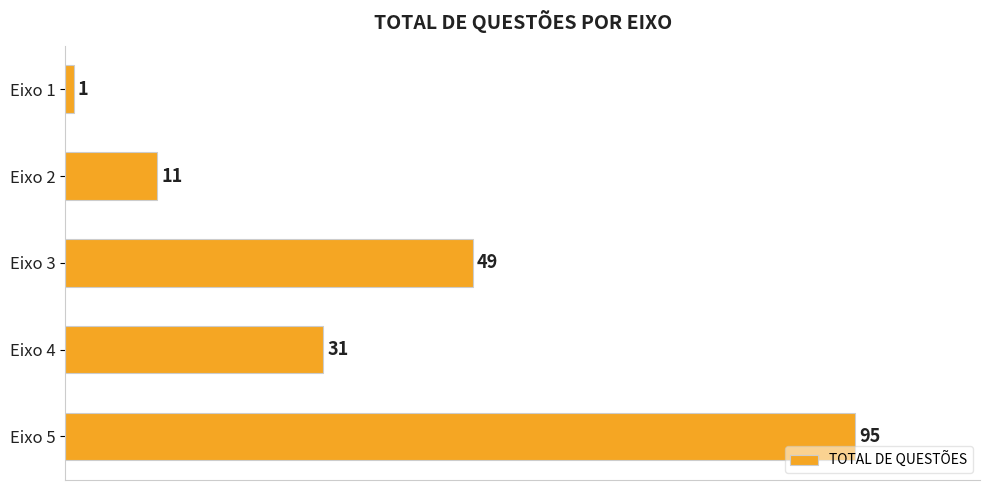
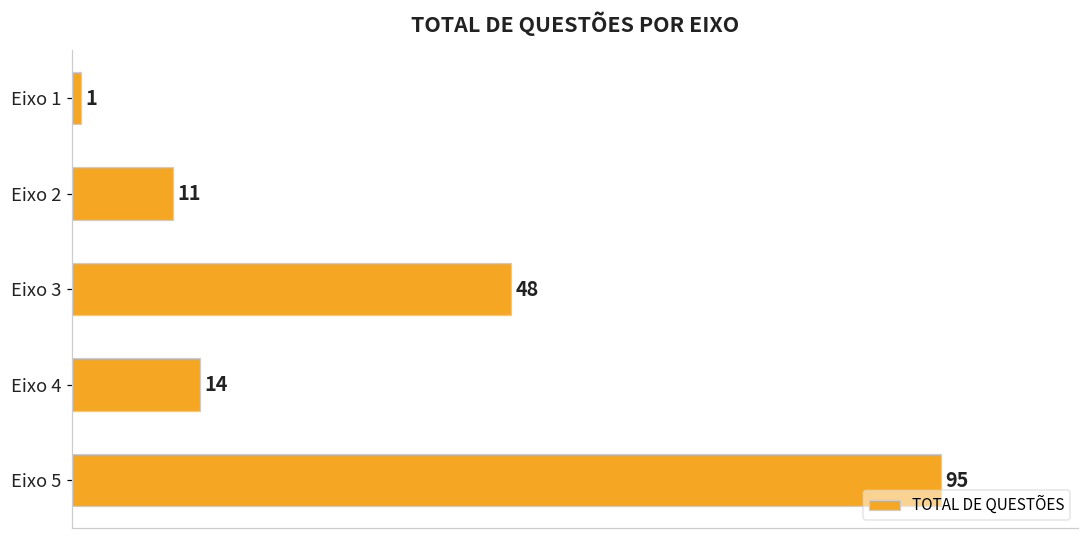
Eixo 3: 49 -> 48
Eixo 4: 31 -> 14
